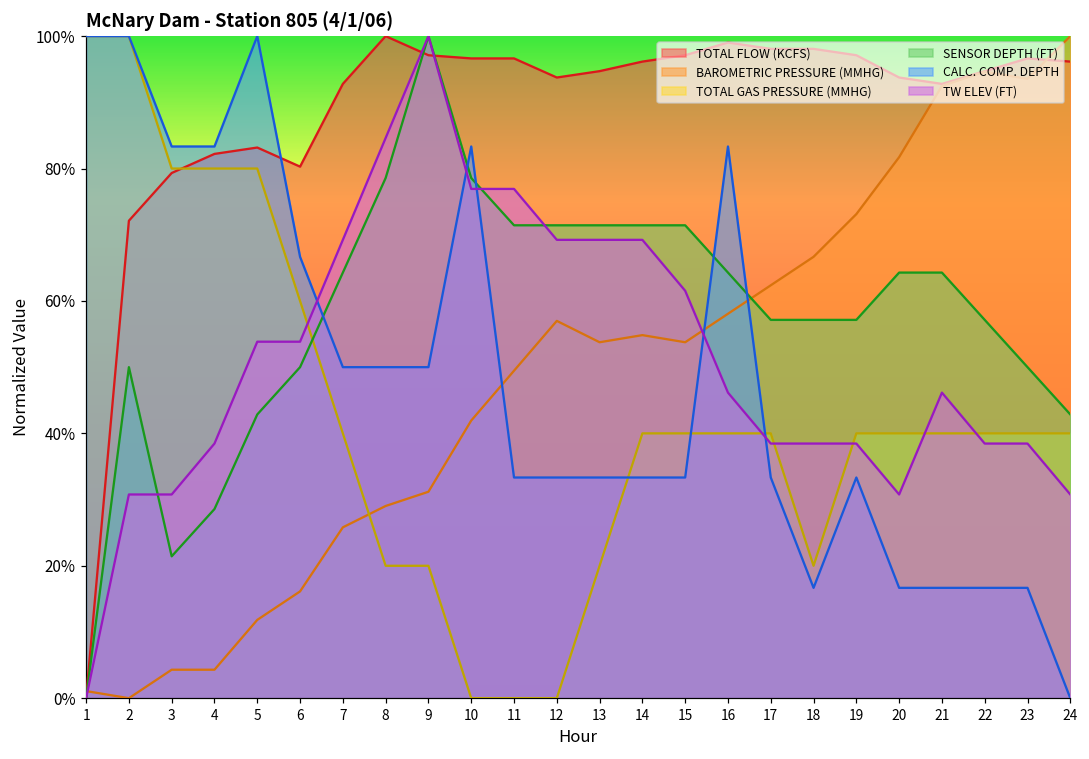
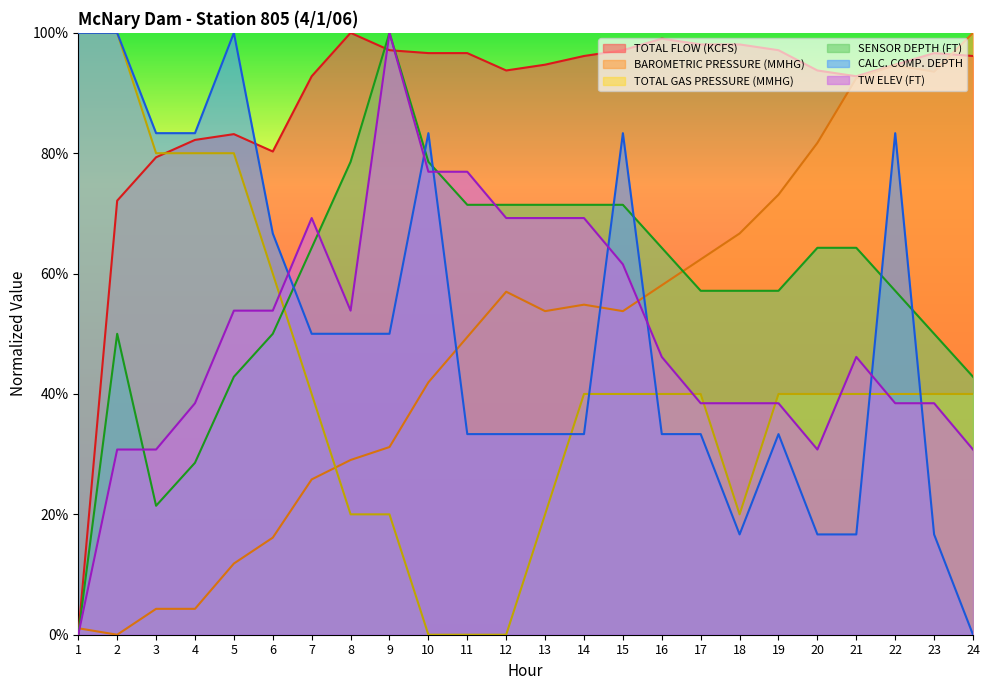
TW ELEV (FT), 8: 85% -> 54%
CALC. COMP. DEPTH, 15: 33% -> 83%
CALC. COMP. DEPTH, 16: 83% -> 33%
CALC. COMP. DEPTH, 22: 17% -> 83%
